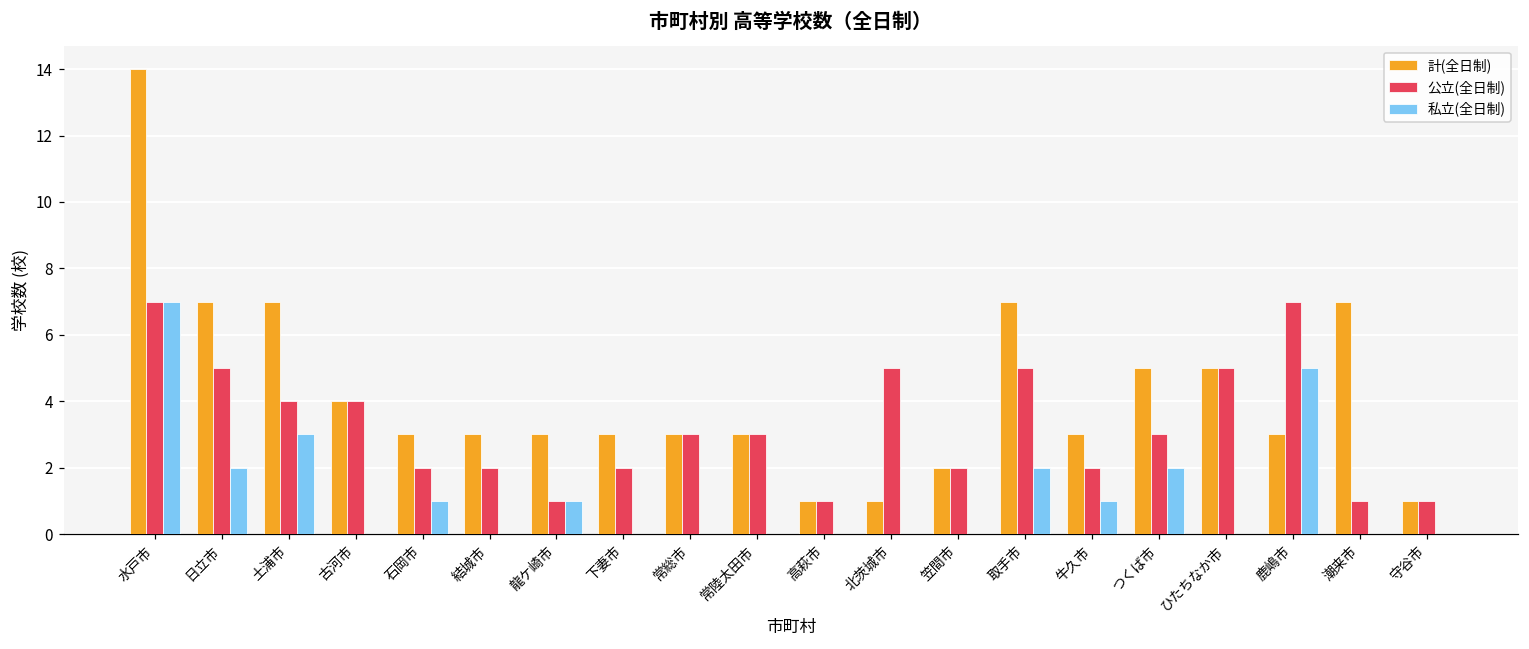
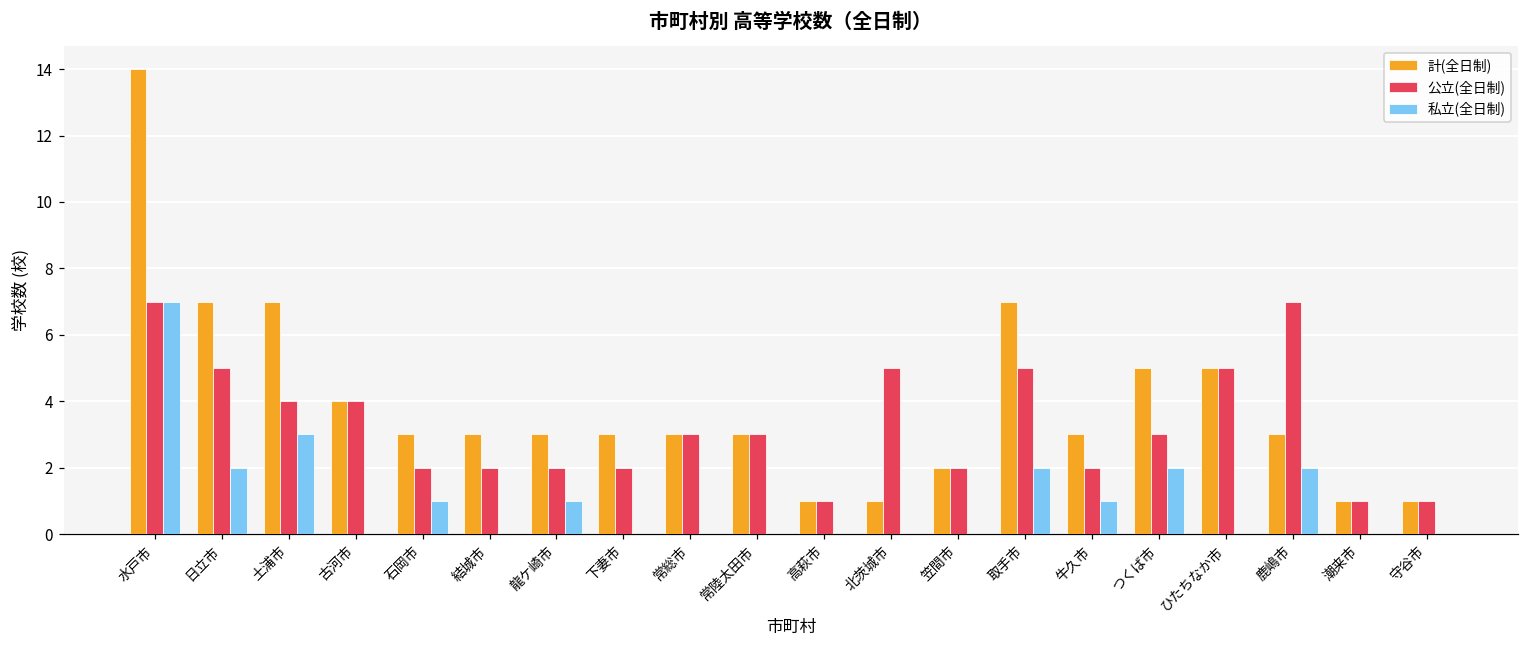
公立(全日制), 龍ケ崎市: 1 -> 2
私立(全日制), 鹿嶋市: 5 -> 2
計(全日制), 潮来市: 7 -> 1
